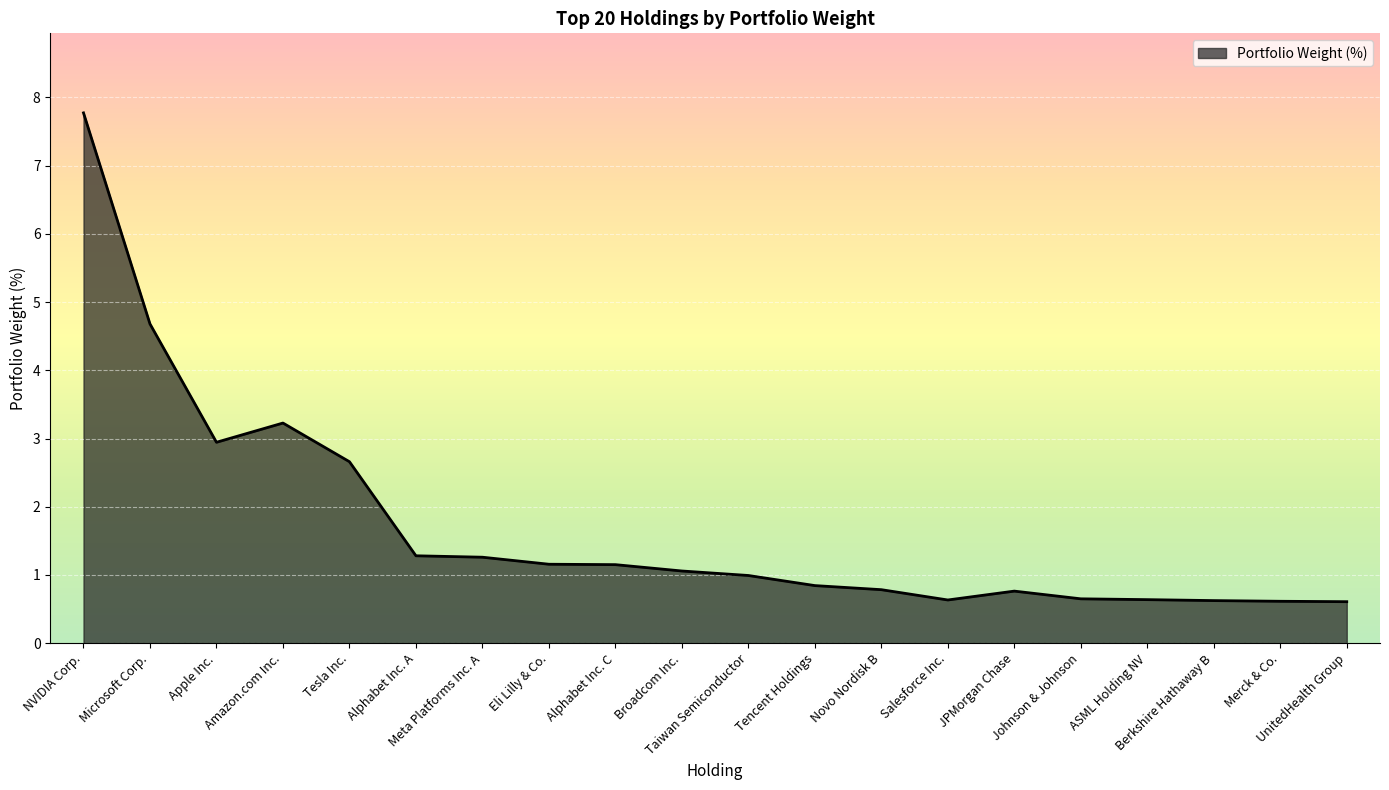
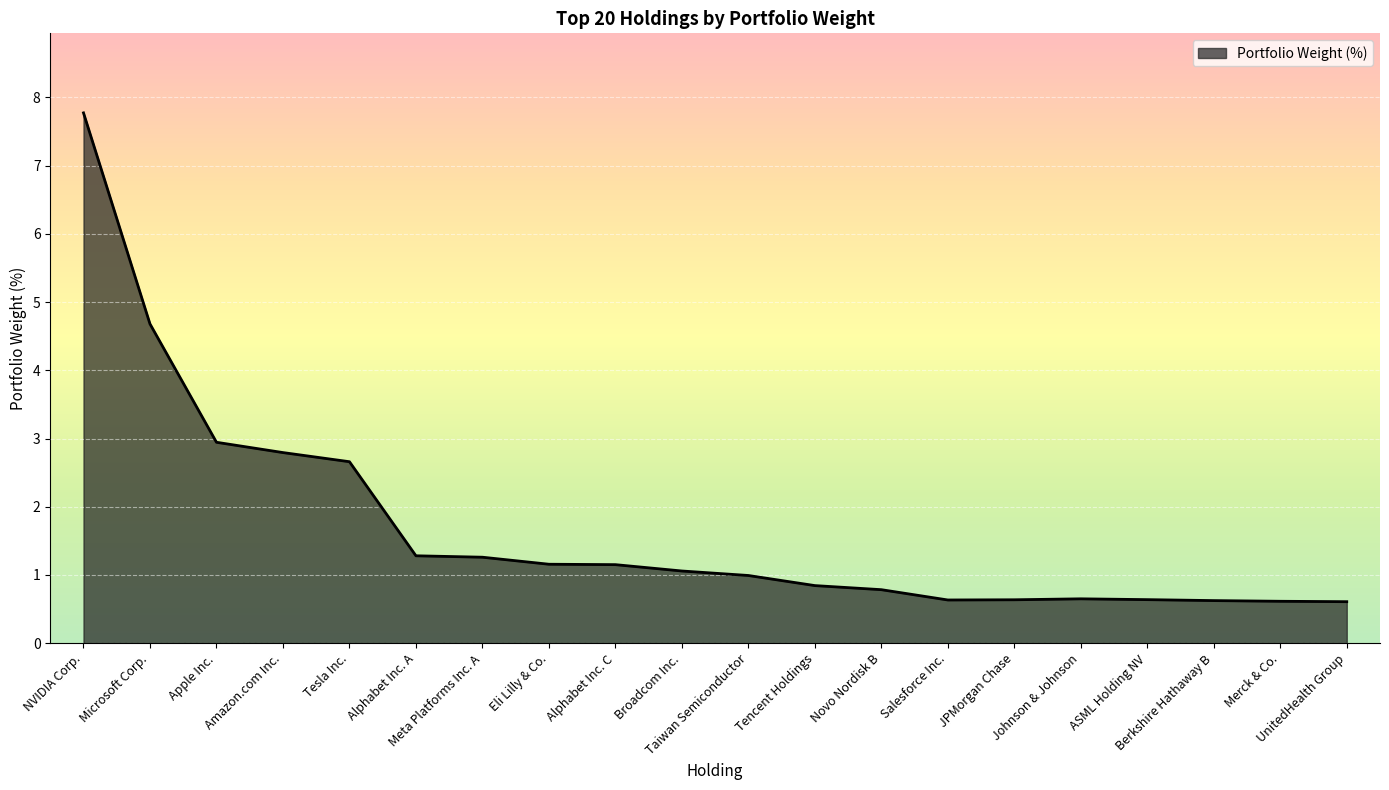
Amazon.com Inc.: 3.2 -> 2.8
JPMorgan Chase: 0.8 -> 0.6
